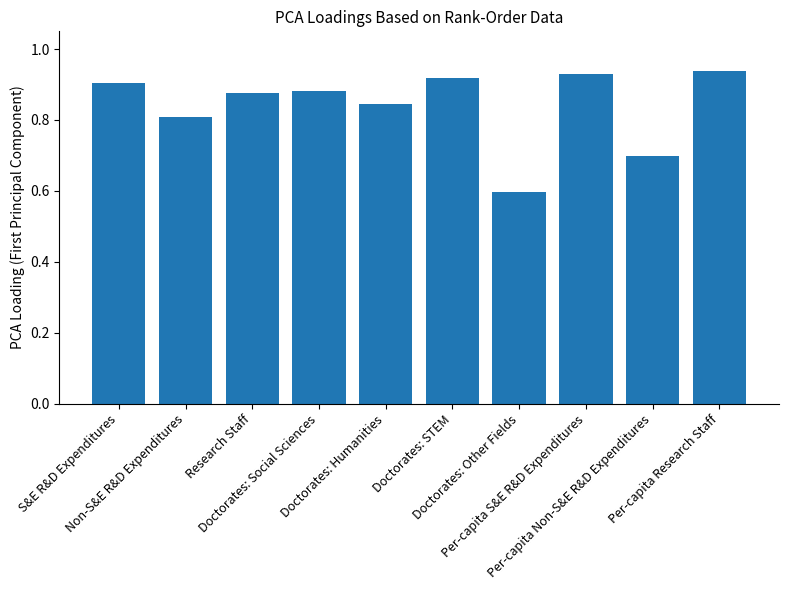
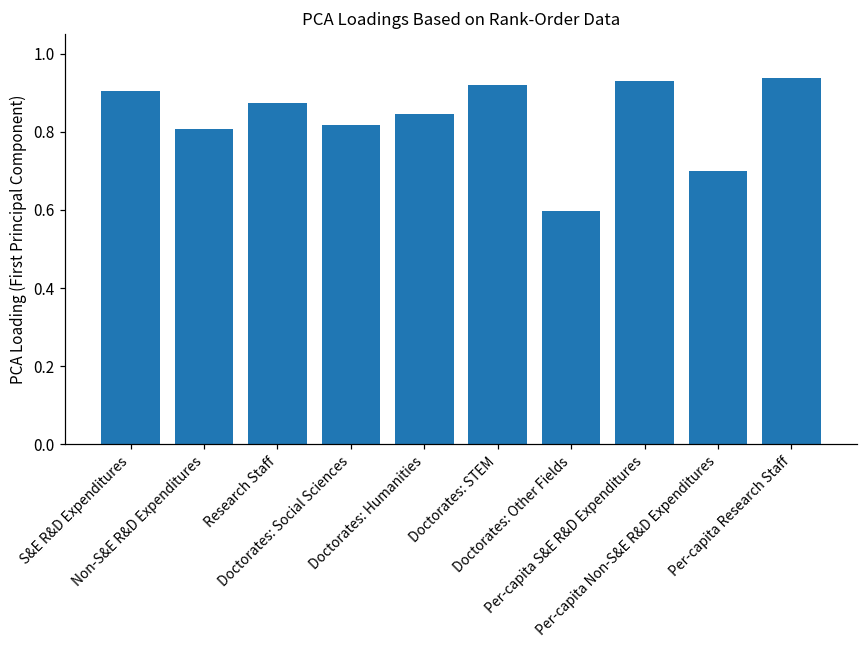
Doctorates: Social Sciences: 0.88 -> 0.82
